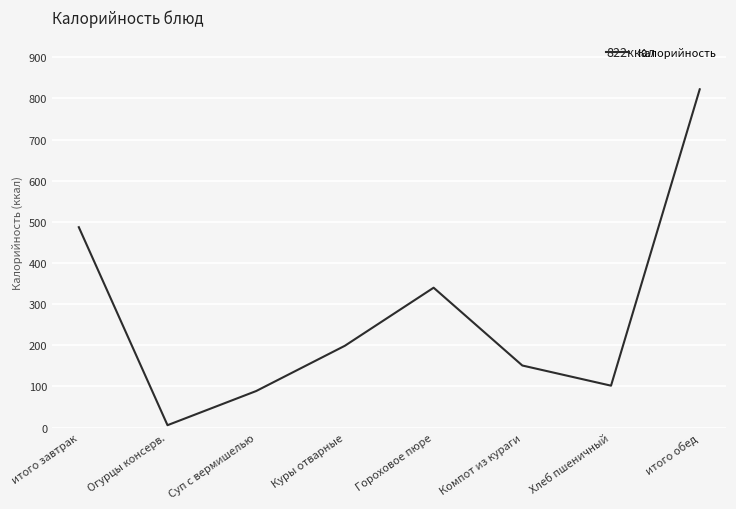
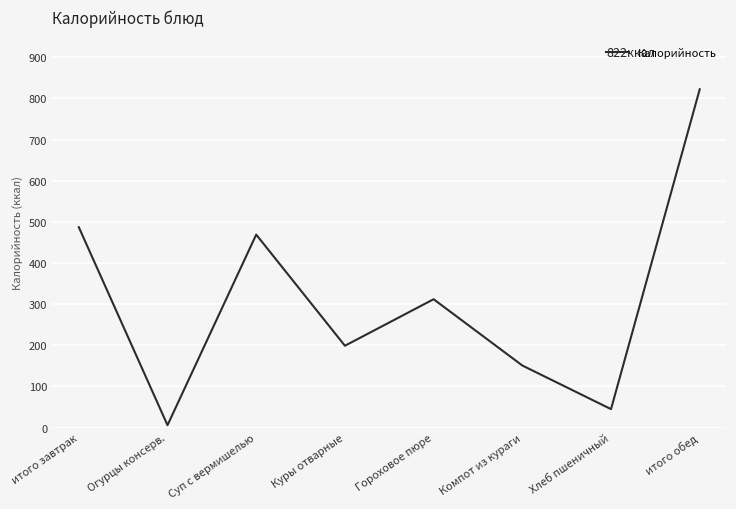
Суп с вермишелью: 90 -> 470
Гороховое пюре: 340 -> 310
Хлеб пшеничный: 100 -> 50
